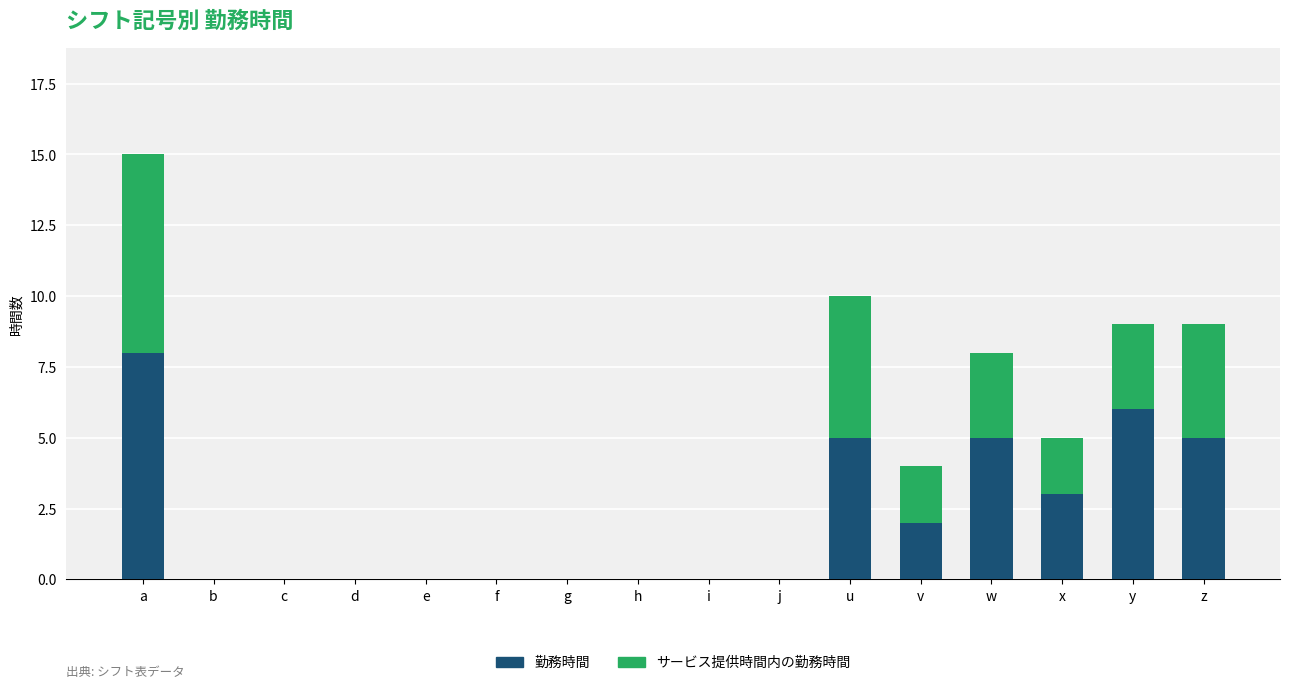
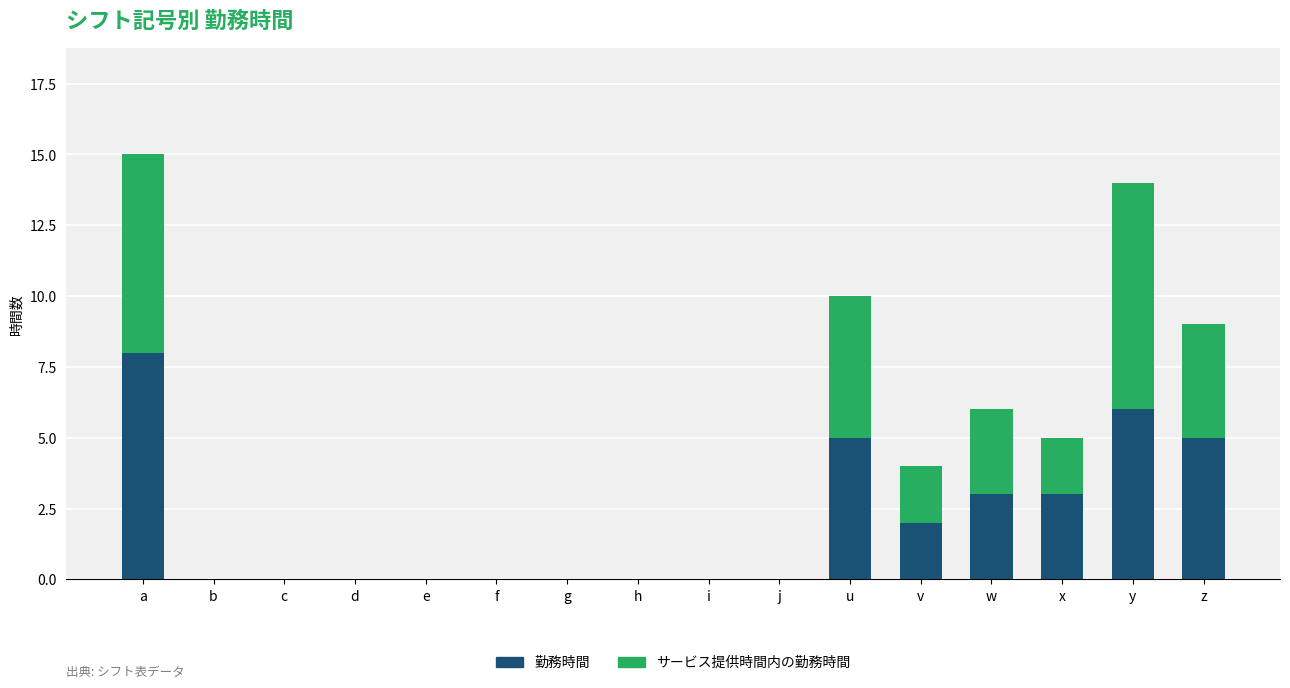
勤務時間, w: 5 -> 3
サービス提供時間内の勤務時間, y: 3 -> 8
